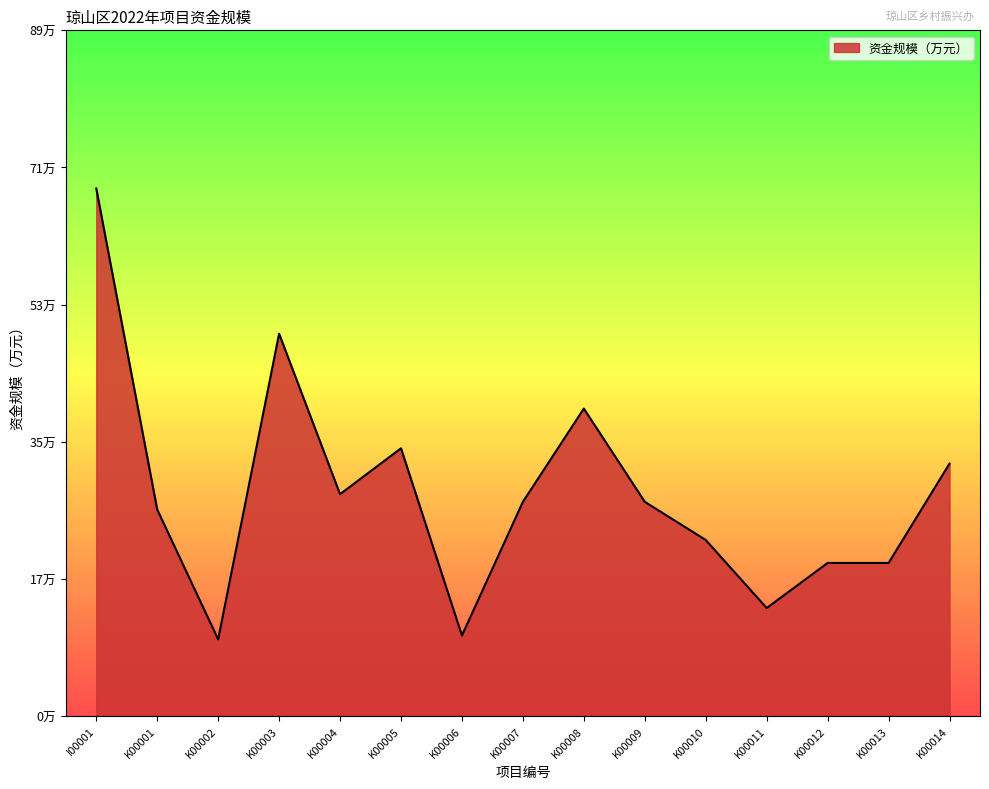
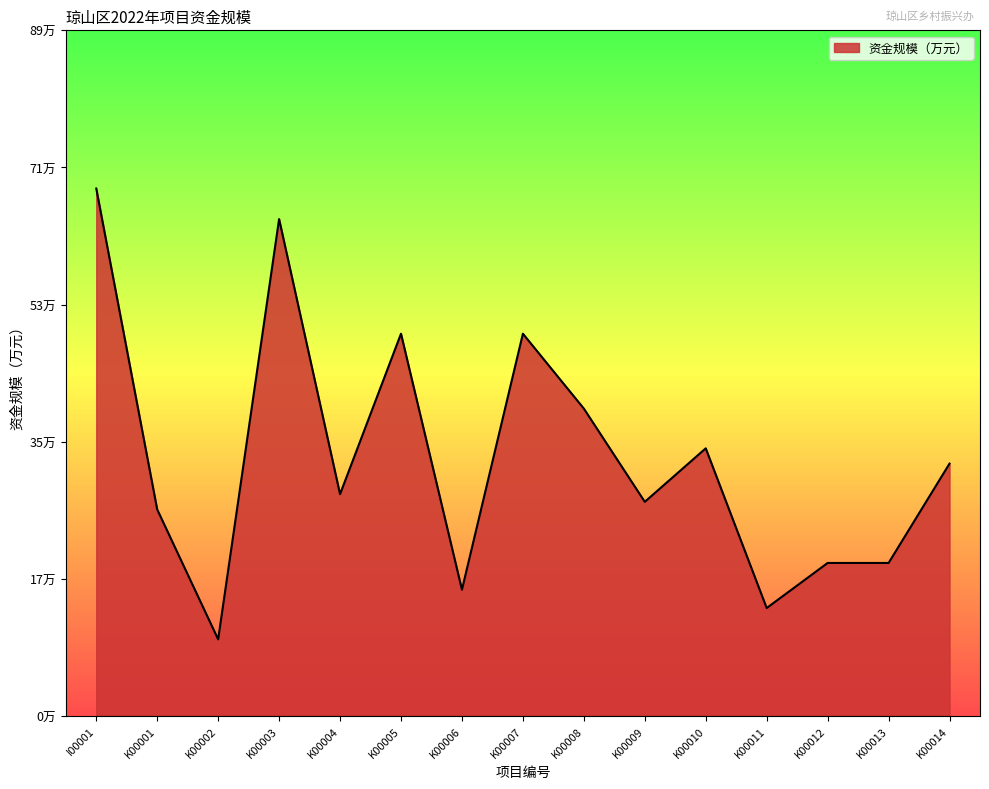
K00003: 50万 -> 65万
K00005: 35万 -> 50万
K00006: 11万 -> 17万
K00007: 28万 -> 50万
K00010: 23万 -> 35万
